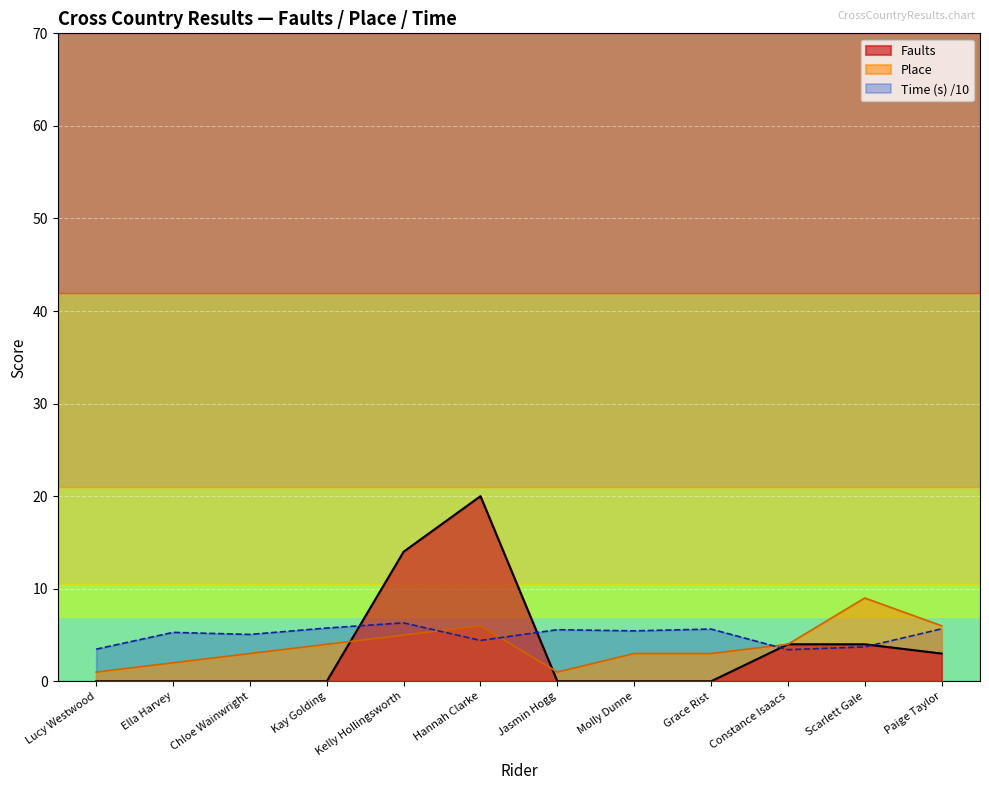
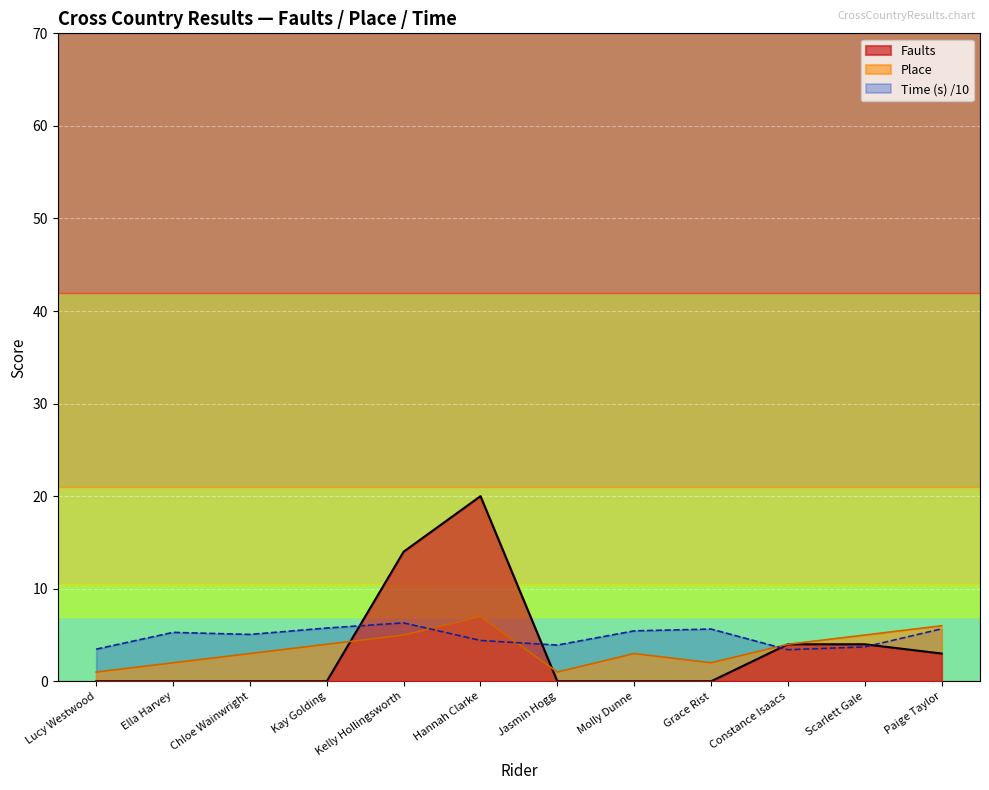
Place, Hannah Clarke: 6 -> 7
Time (s) /10, Jasmin Hogg: 6 -> 4
Place, Grace Rist: 3 -> 2
Place, Scarlett Gale: 9 -> 5
